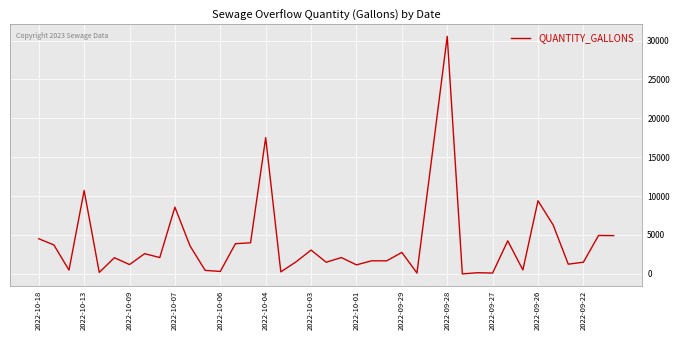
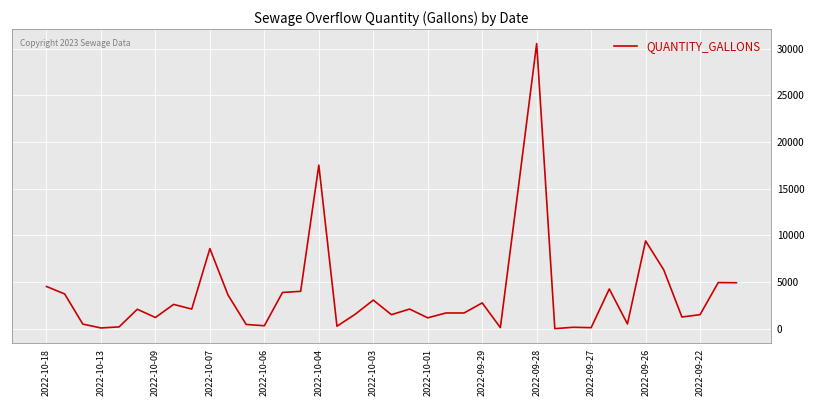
2022-10-13: 11000 -> 0
